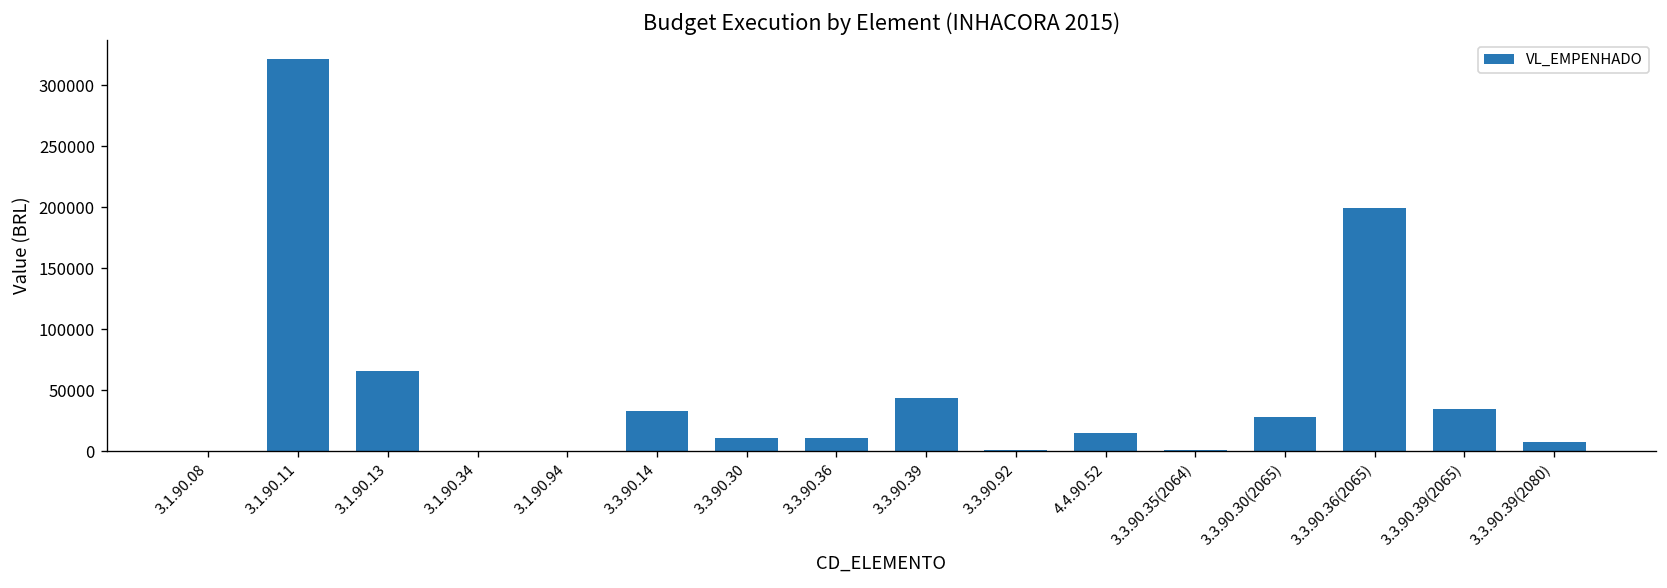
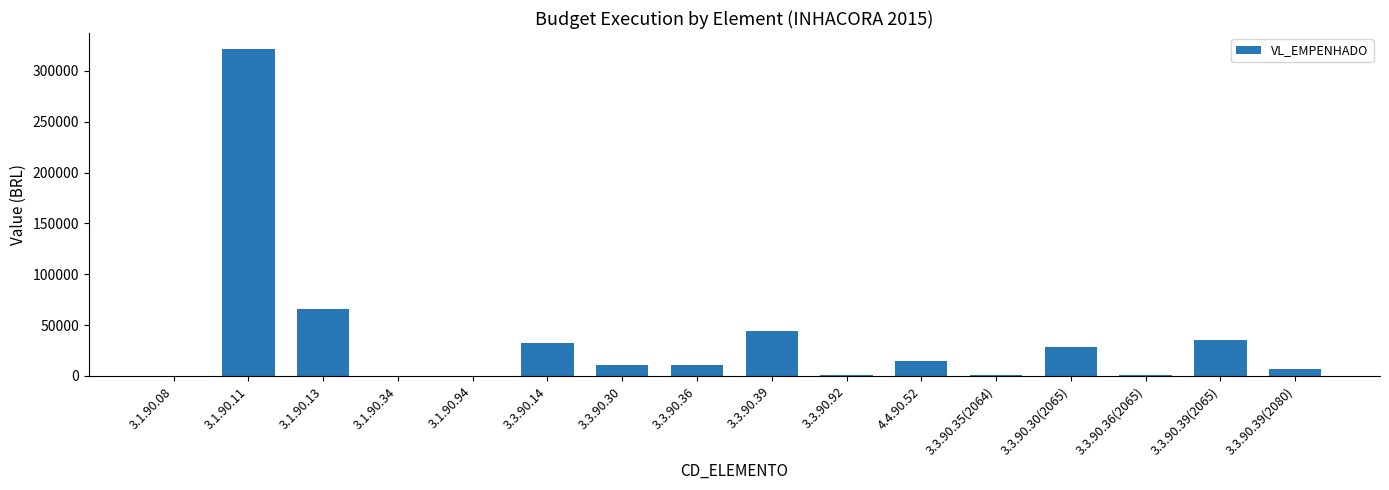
3.3.90.36(2065): 199000 -> 0
